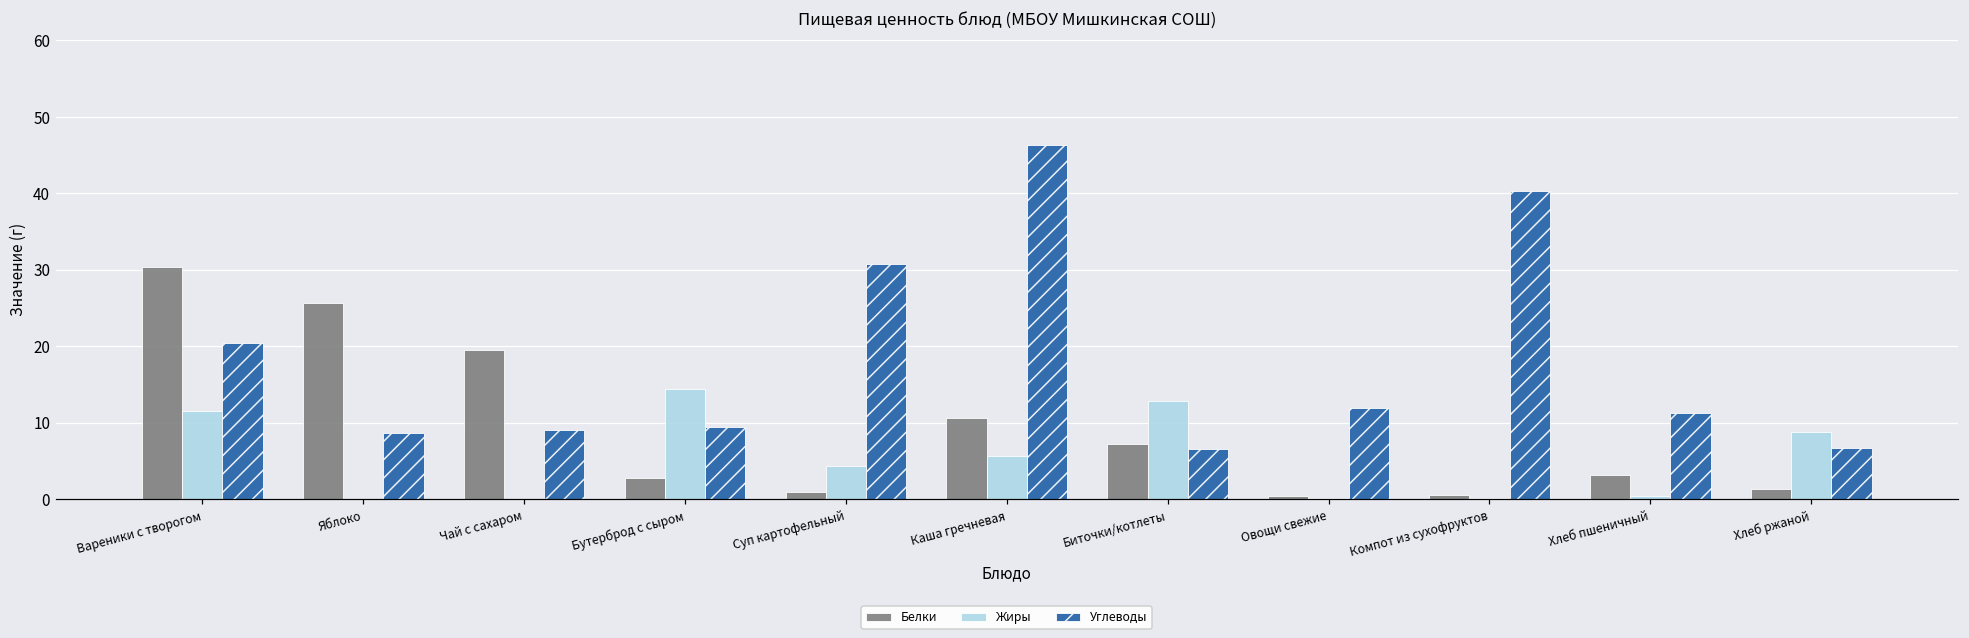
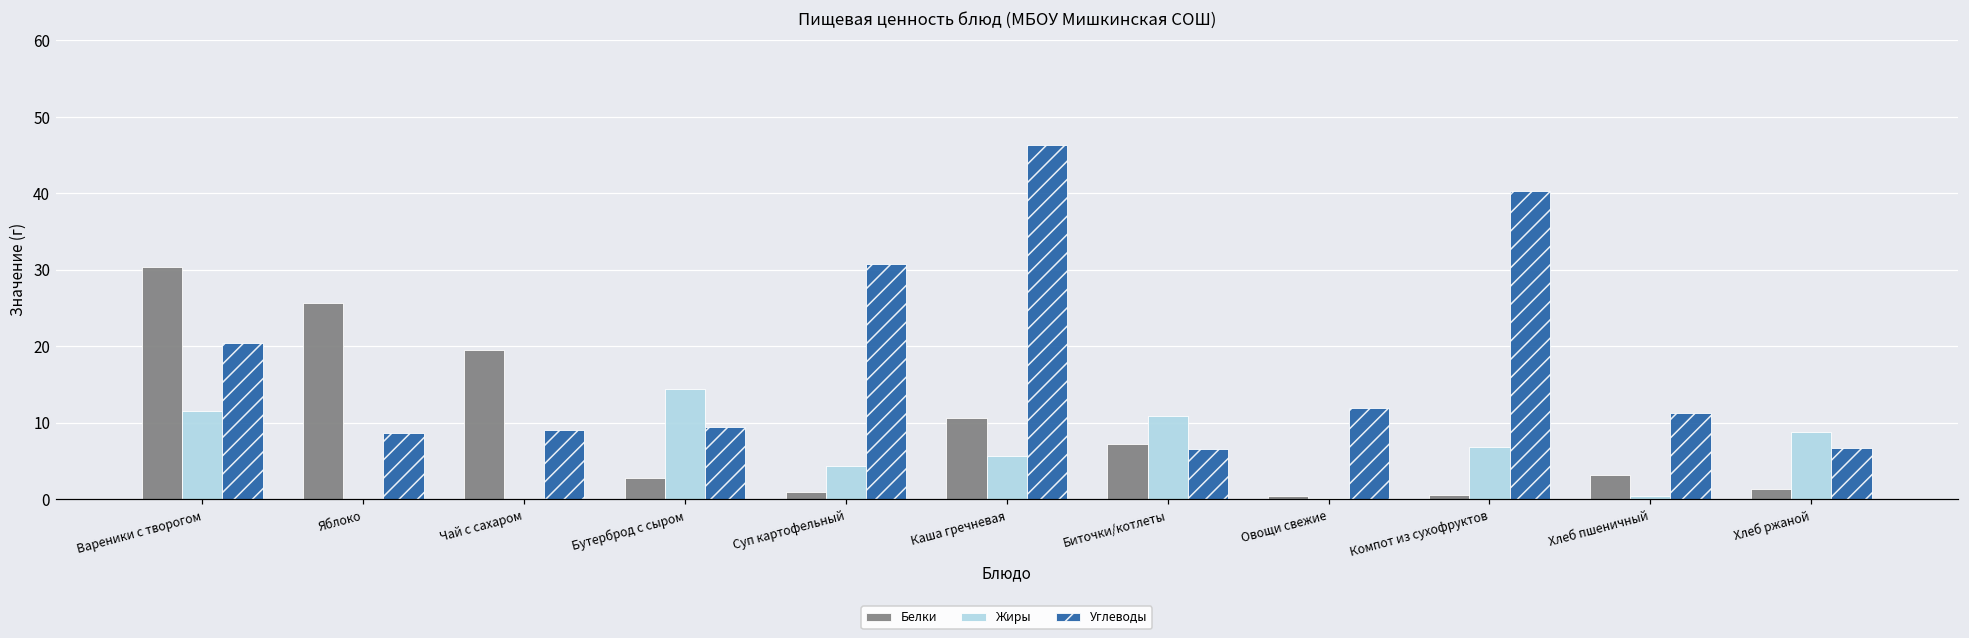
Жиры, Биточки/котлеты: 13 -> 11
Жиры, Компот из сухофруктов: 0 -> 7
